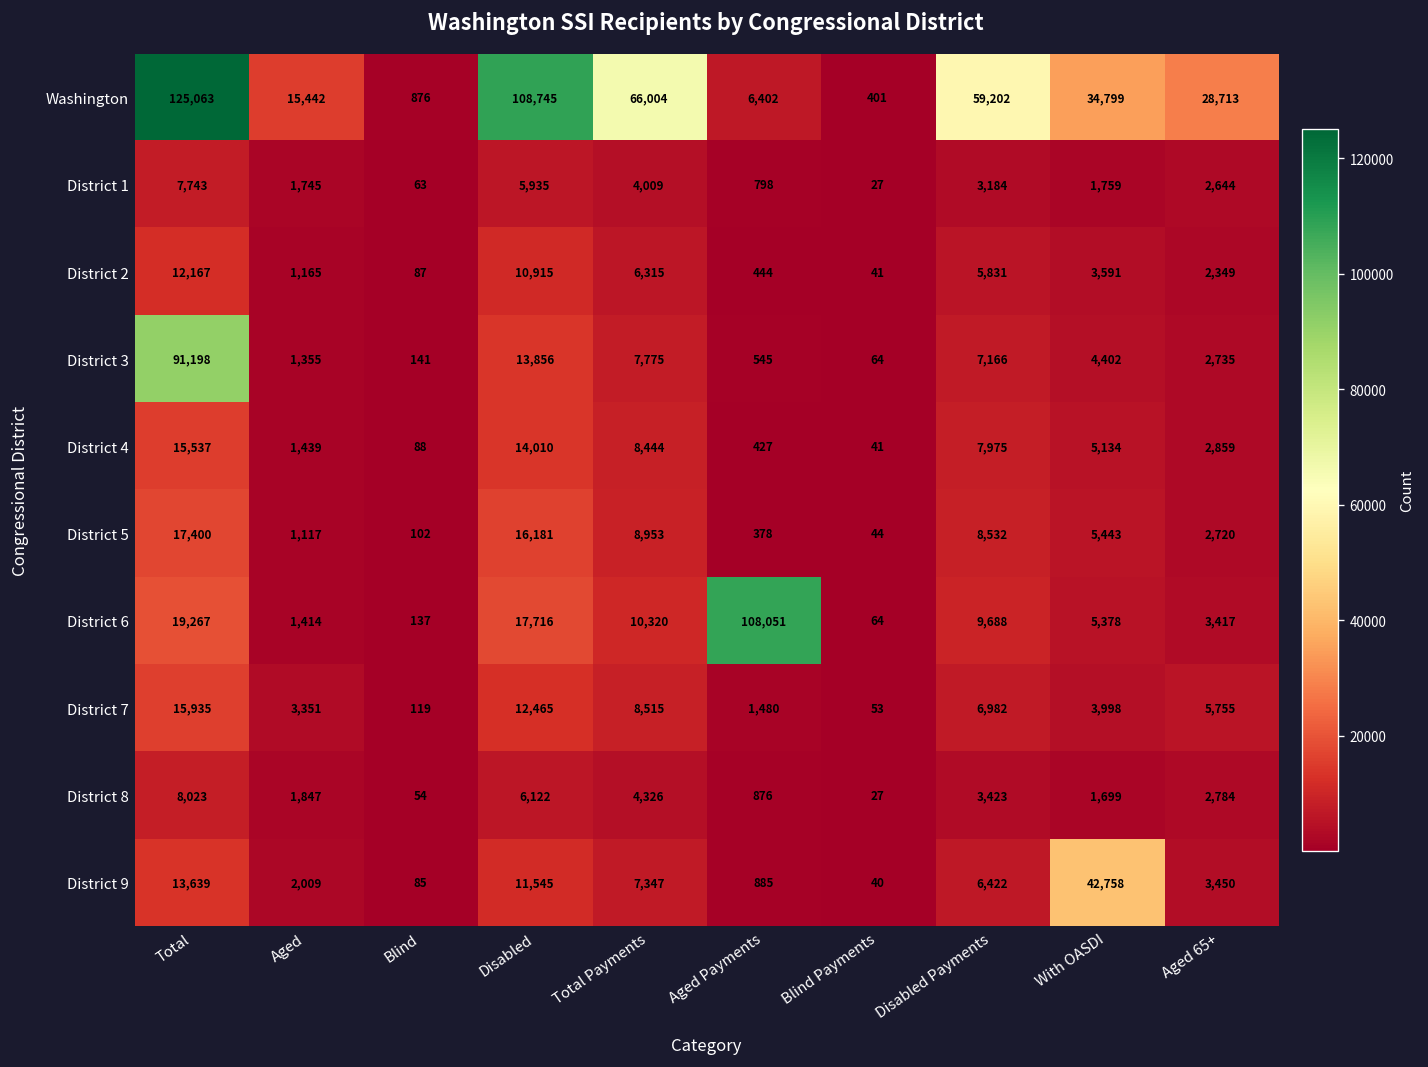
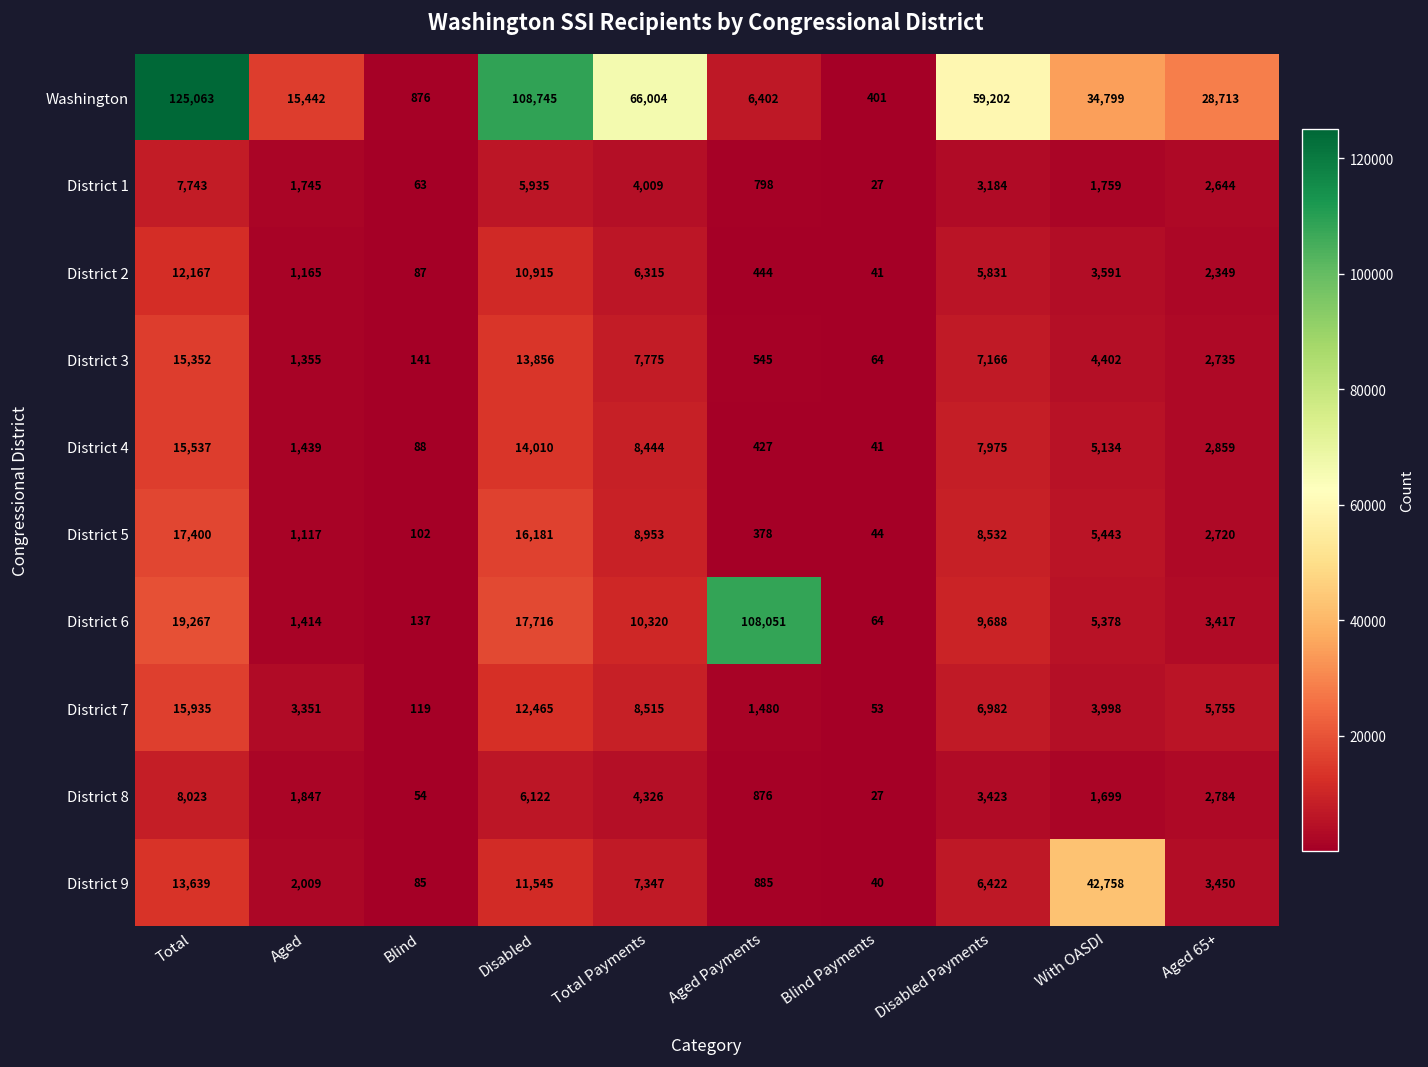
District 3, Total: 91,198 -> 15,352
